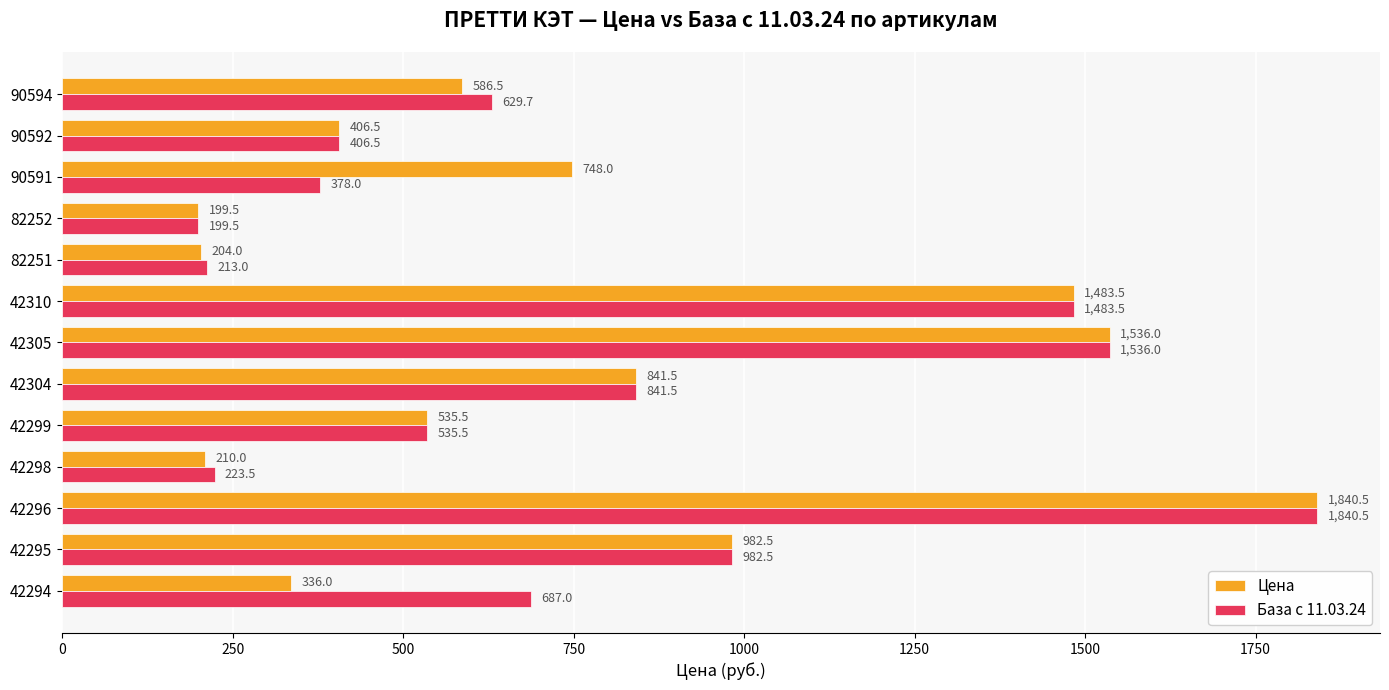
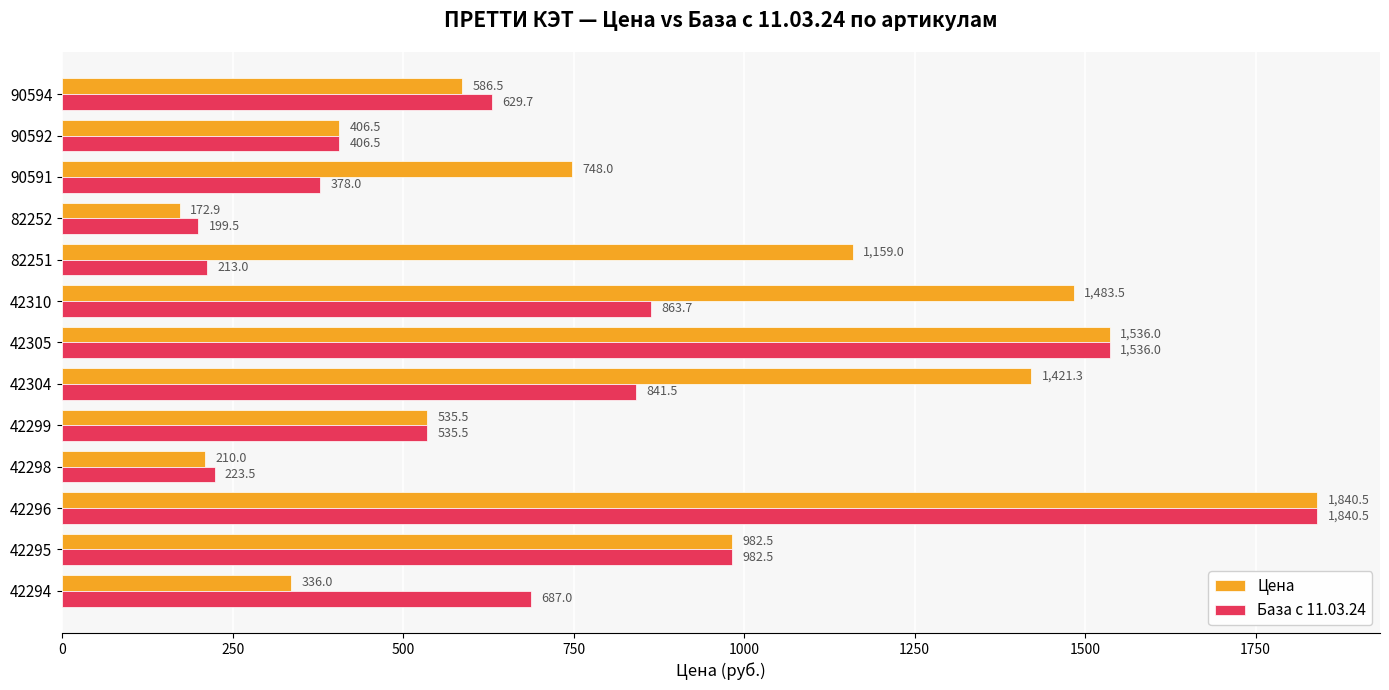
Цена, 82252: 199.5 -> 172.9
Цена, 82251: 204.0 -> 1,159.0
База с 11.03.24, 42310: 1,483.5 -> 863.7
Цена, 42304: 841.5 -> 1,421.3
